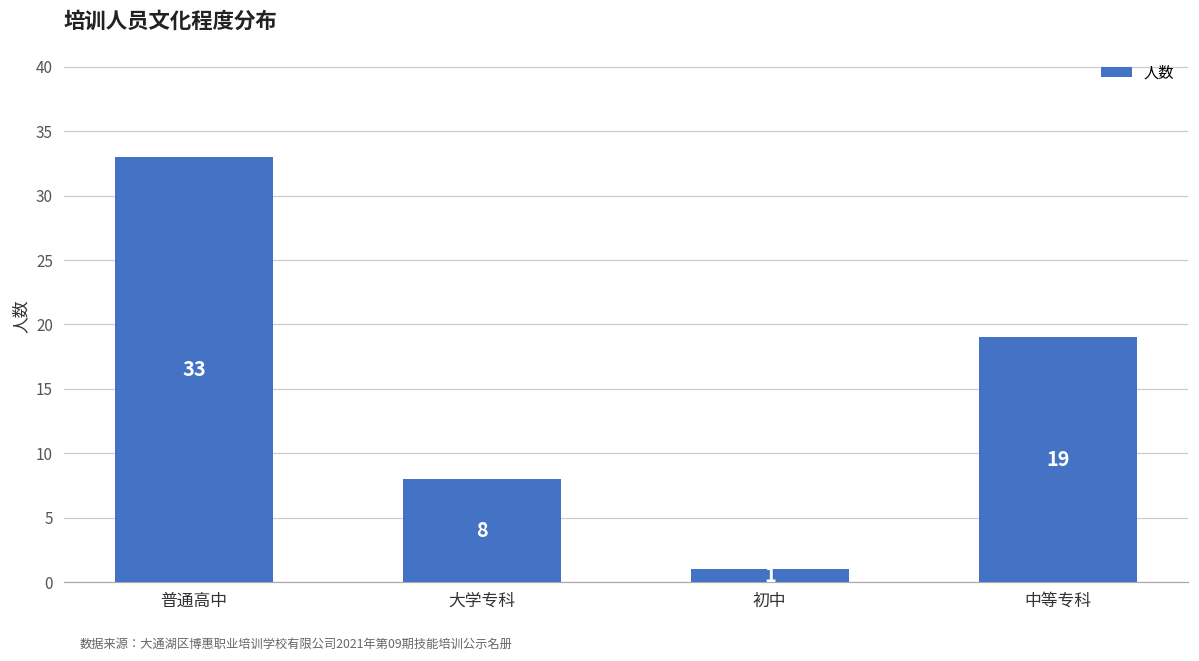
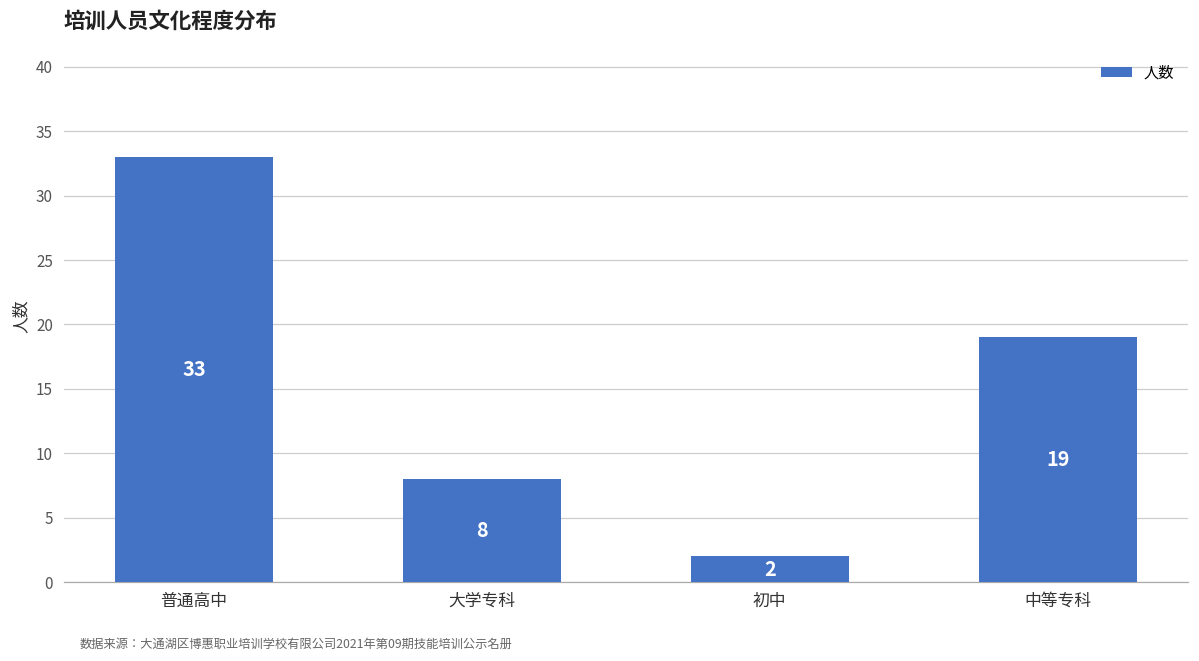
初中: 1 -> 2
